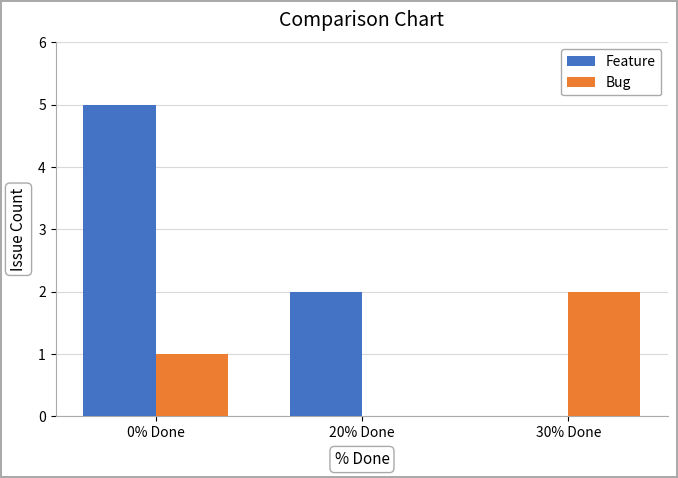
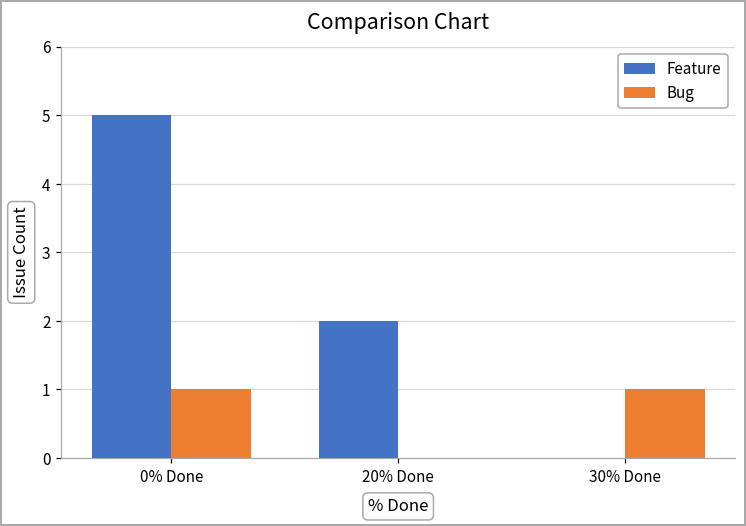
Bug, 30% Done: 2 -> 1
